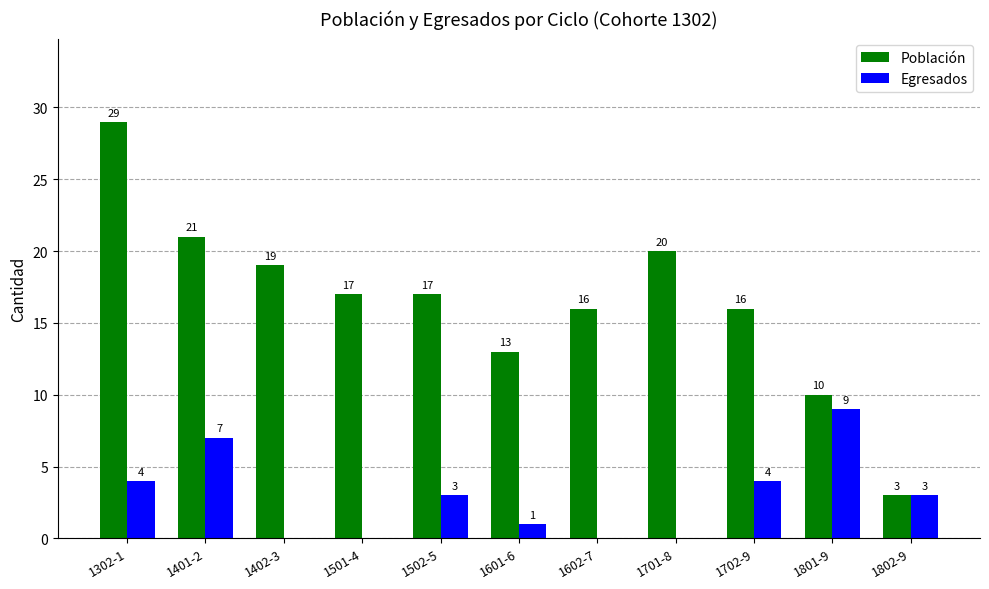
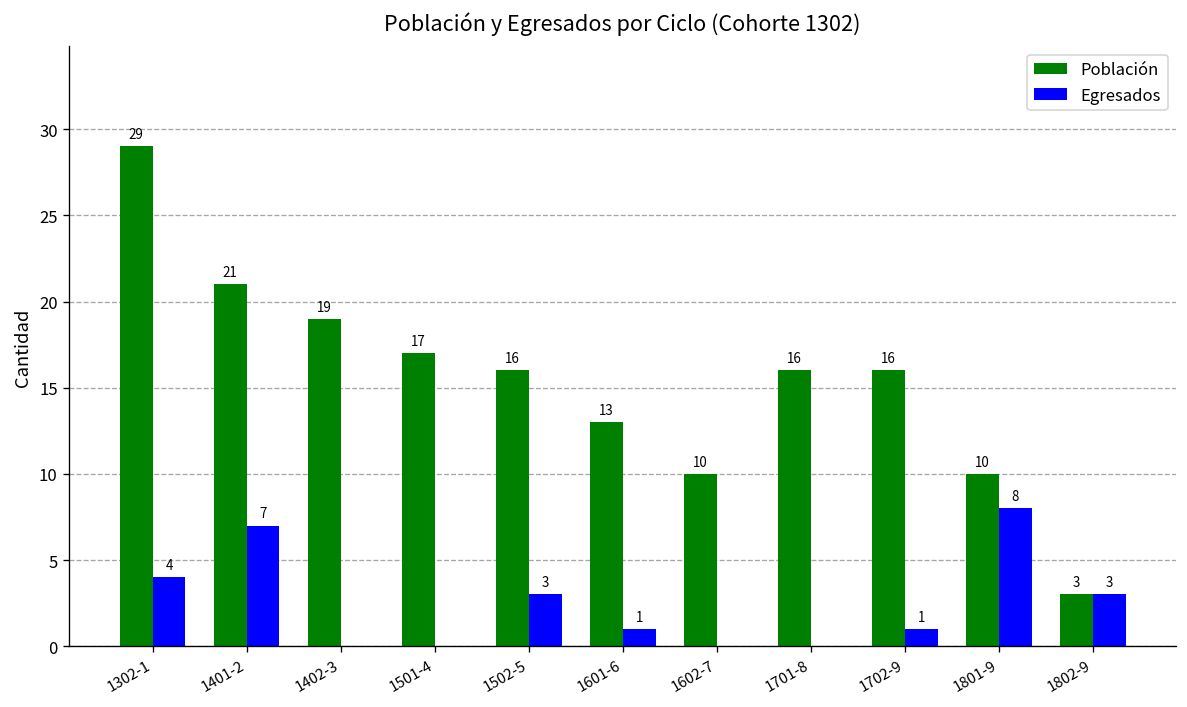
Población, 1502-5: 17 -> 16
Población, 1602-7: 16 -> 10
Población, 1701-8: 20 -> 16
Egresados, 1702-9: 4 -> 1
Egresados, 1801-9: 9 -> 8
